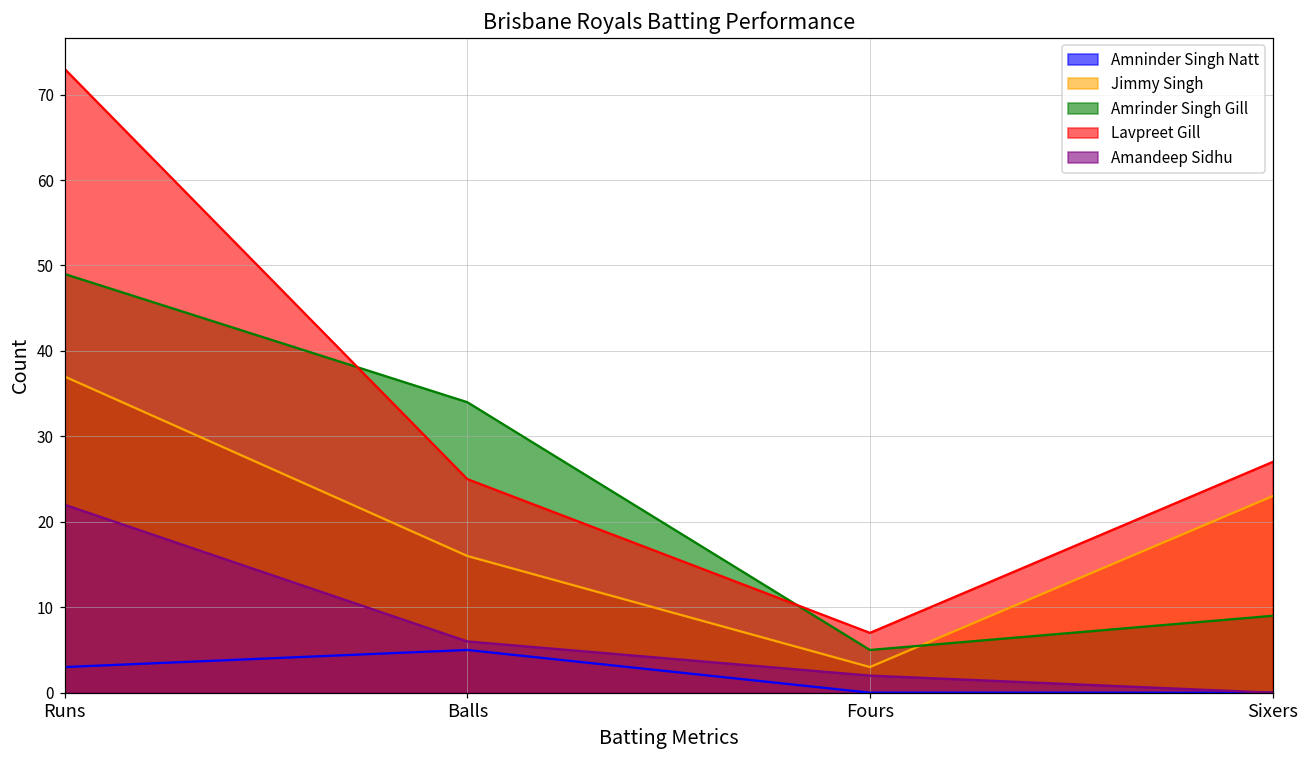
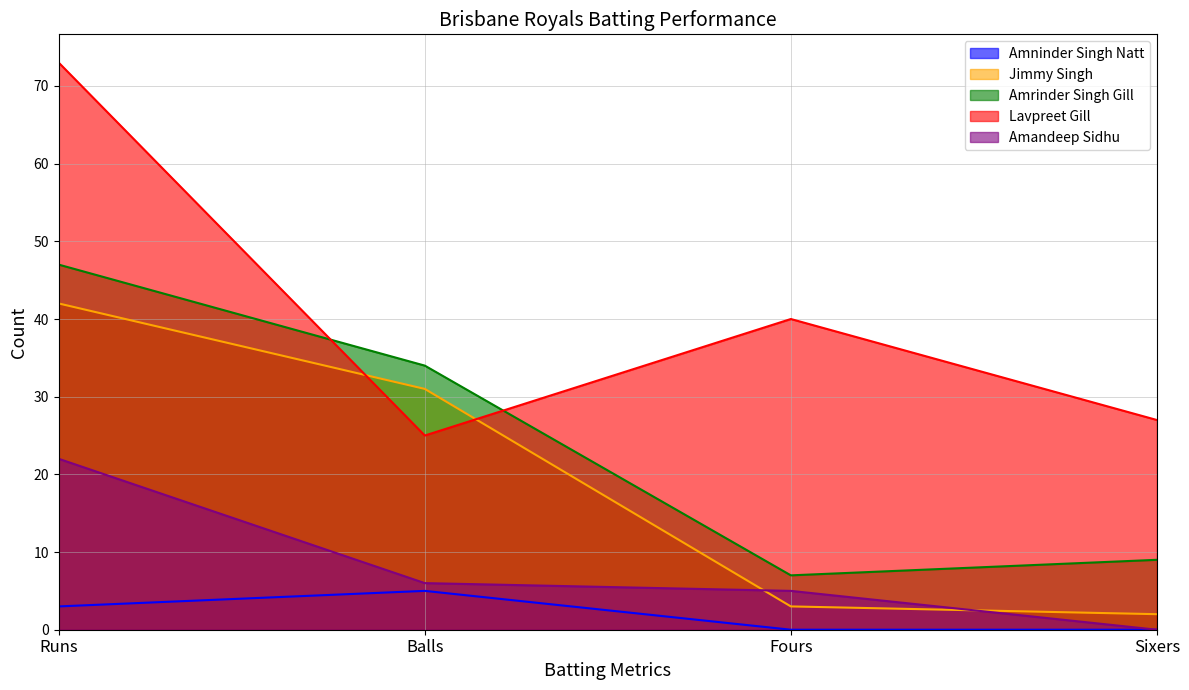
Jimmy Singh, Runs: 37 -> 42
Amrinder Singh Gill, Runs: 49 -> 47
Jimmy Singh, Balls: 16 -> 31
Amrinder Singh Gill, Fours: 5 -> 7
Lavpreet Gill, Fours: 7 -> 40
Amandeep Sidhu, Fours: 2 -> 5
Jimmy Singh, Sixers: 23 -> 2
